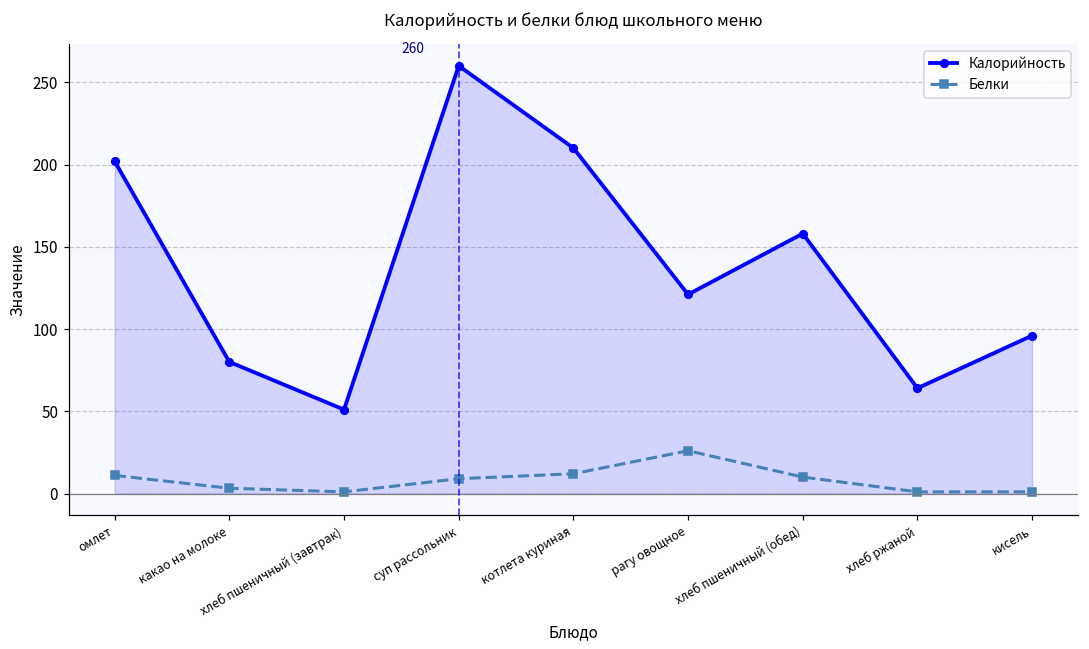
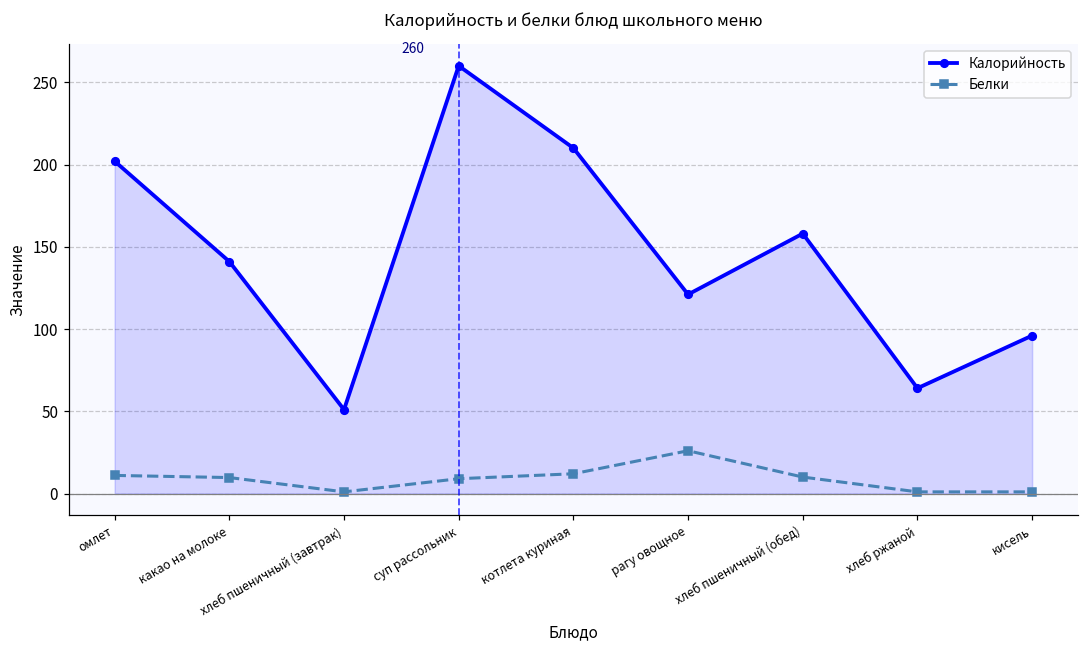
Калорийность, какао на молоке: 80 -> 141
Белки, какао на молоке: 3 -> 10
